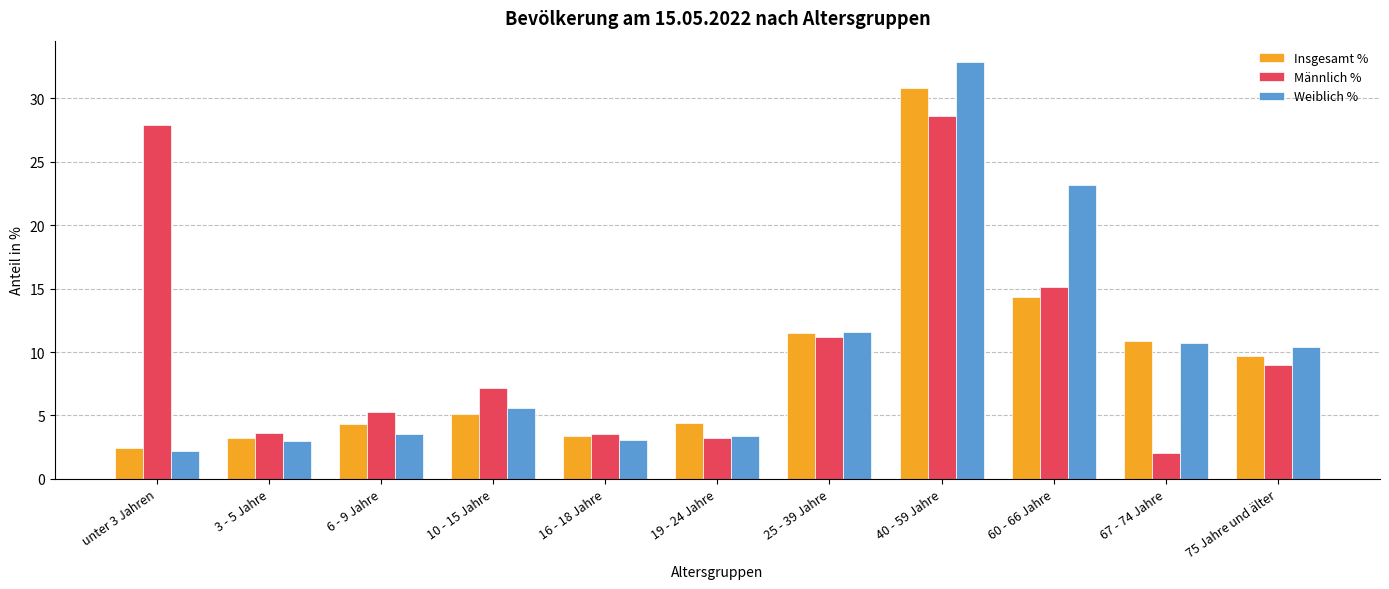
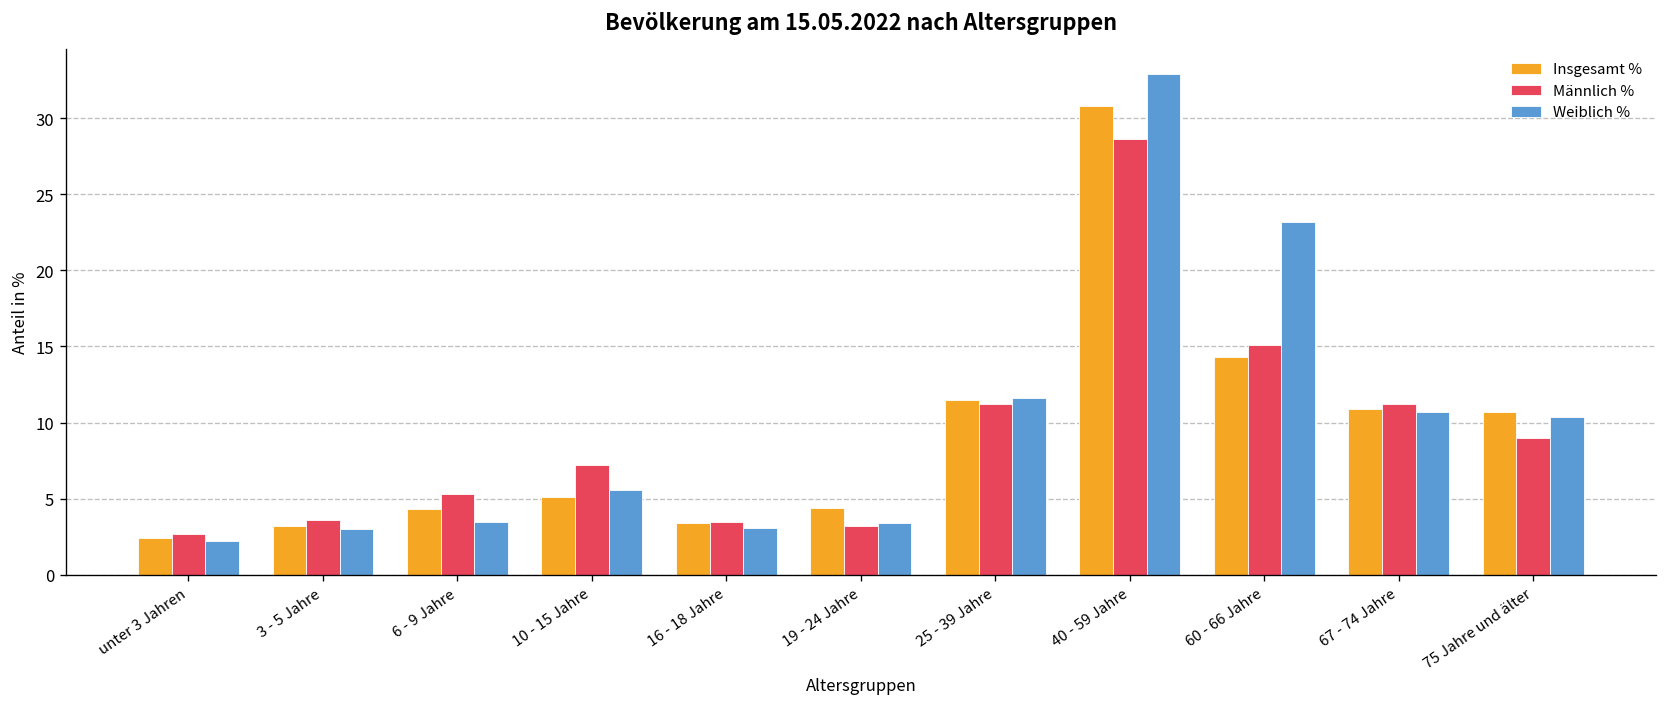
Männlich %, unter 3 Jahren: 27.9 -> 2.7
Männlich %, 67 - 74 Jahre: 2.0 -> 11.2
Insgesamt %, 75 Jahre und älter: 9.7 -> 10.7
